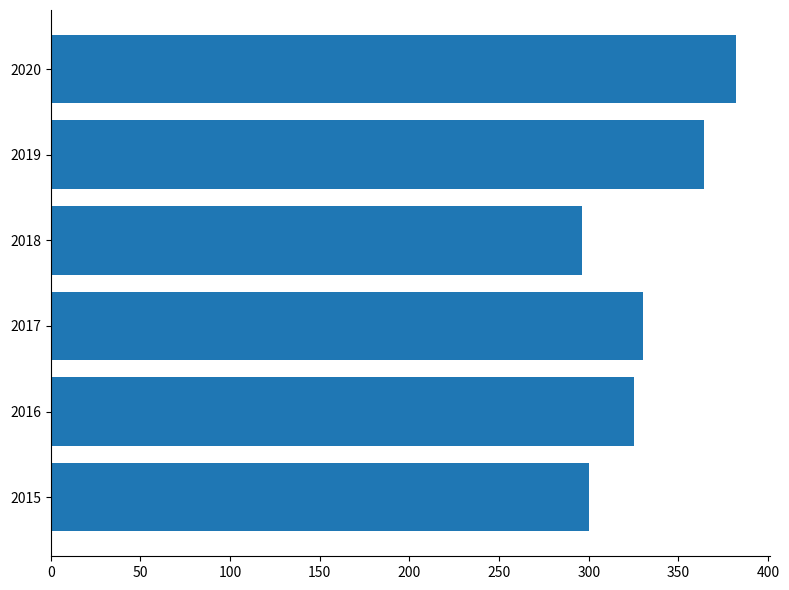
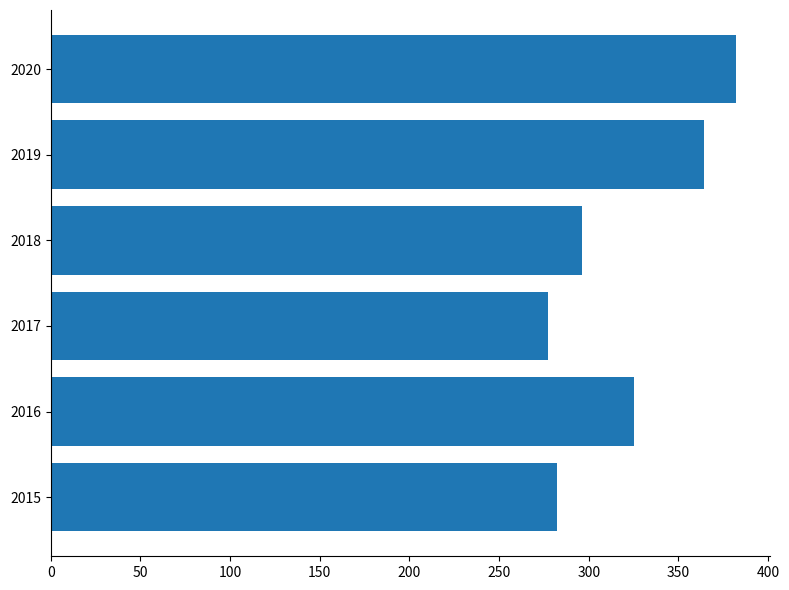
2017: 330 -> 277
2015: 300 -> 282
